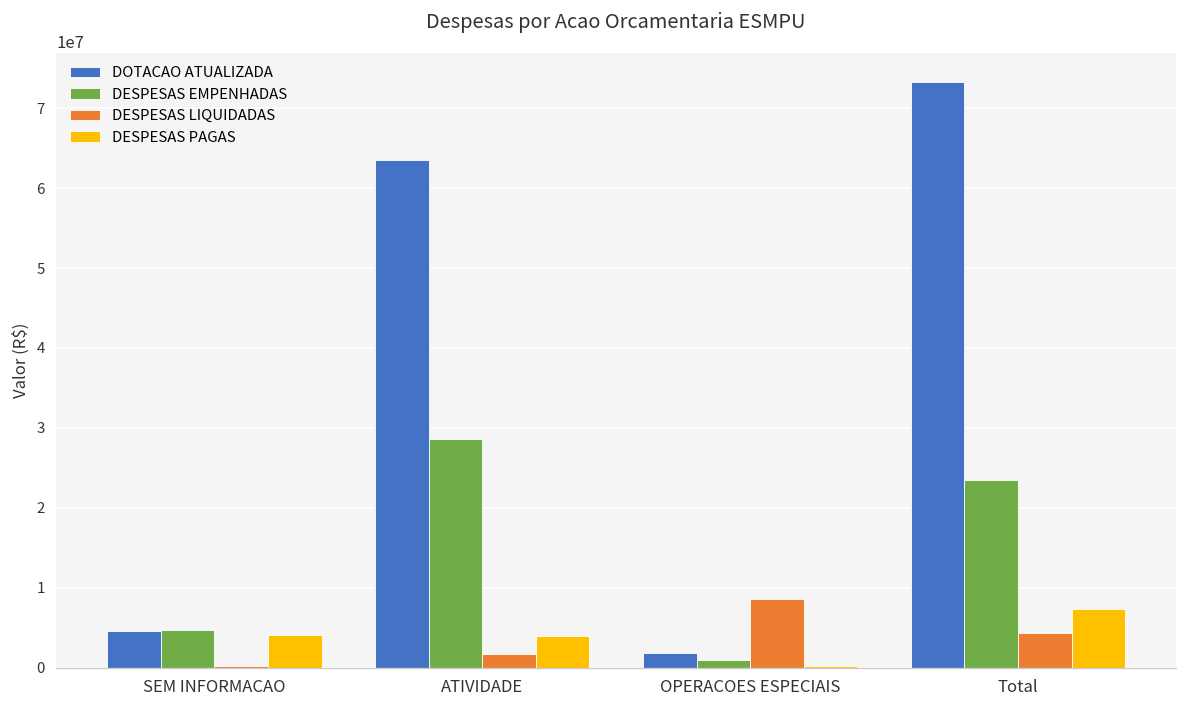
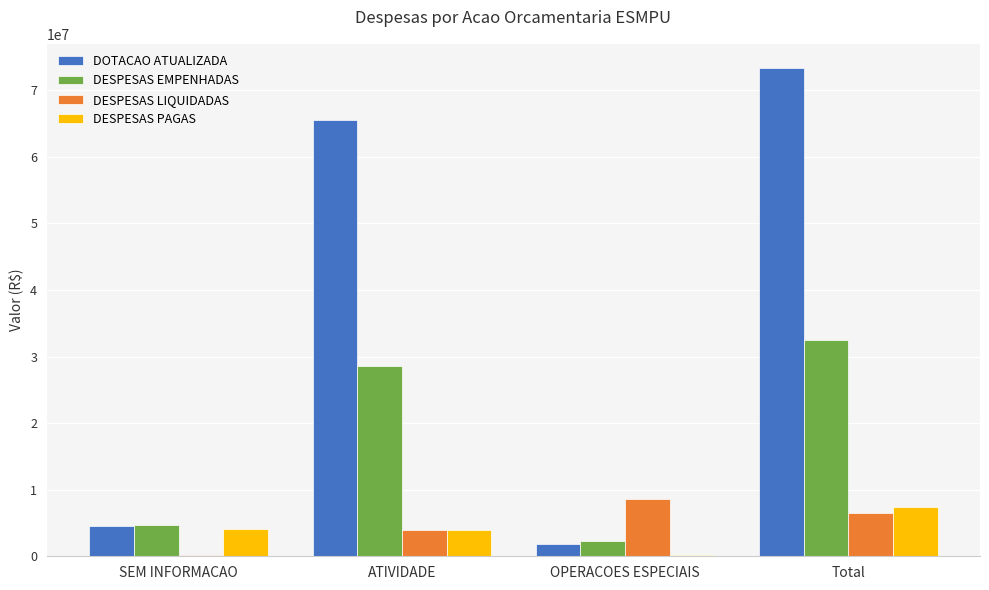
DOTACAO ATUALIZADA, ATIVIDADE: 64000000 -> 66000000
DESPESAS LIQUIDADAS, ATIVIDADE: 2000000 -> 4000000
DESPESAS EMPENHADAS, OPERACOES ESPECIAIS: 1000000 -> 2000000
DESPESAS EMPENHADAS, Total: 24000000 -> 33000000
DESPESAS LIQUIDADAS, Total: 4000000 -> 6000000
